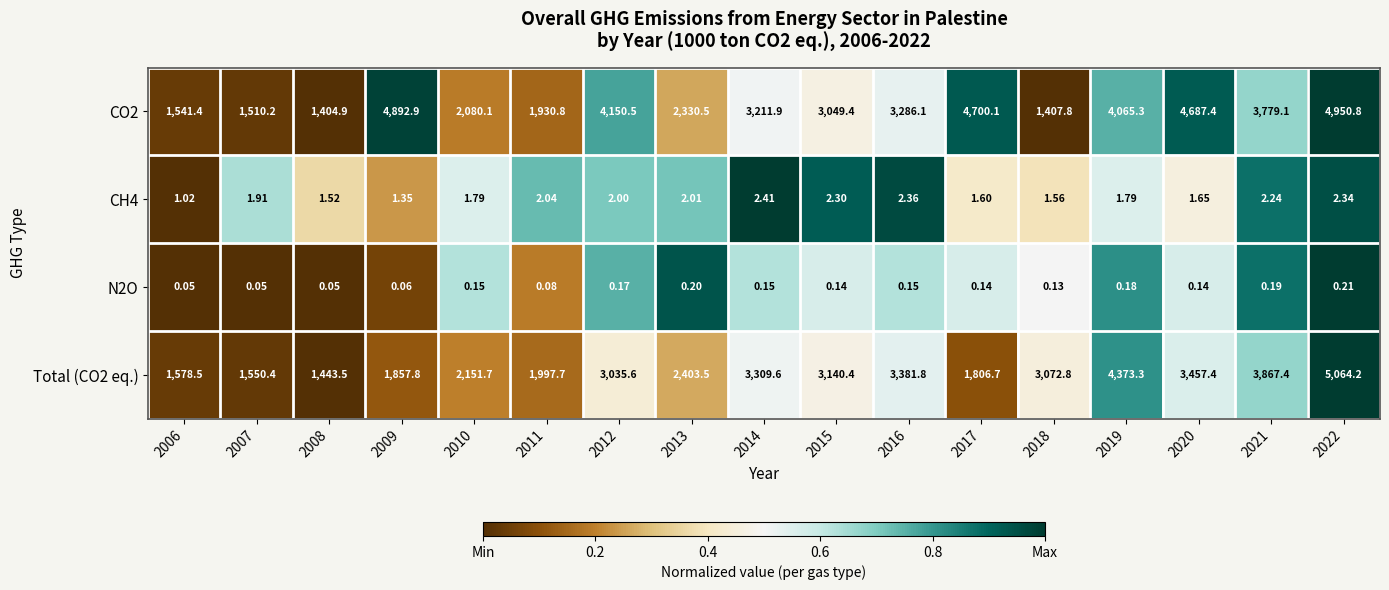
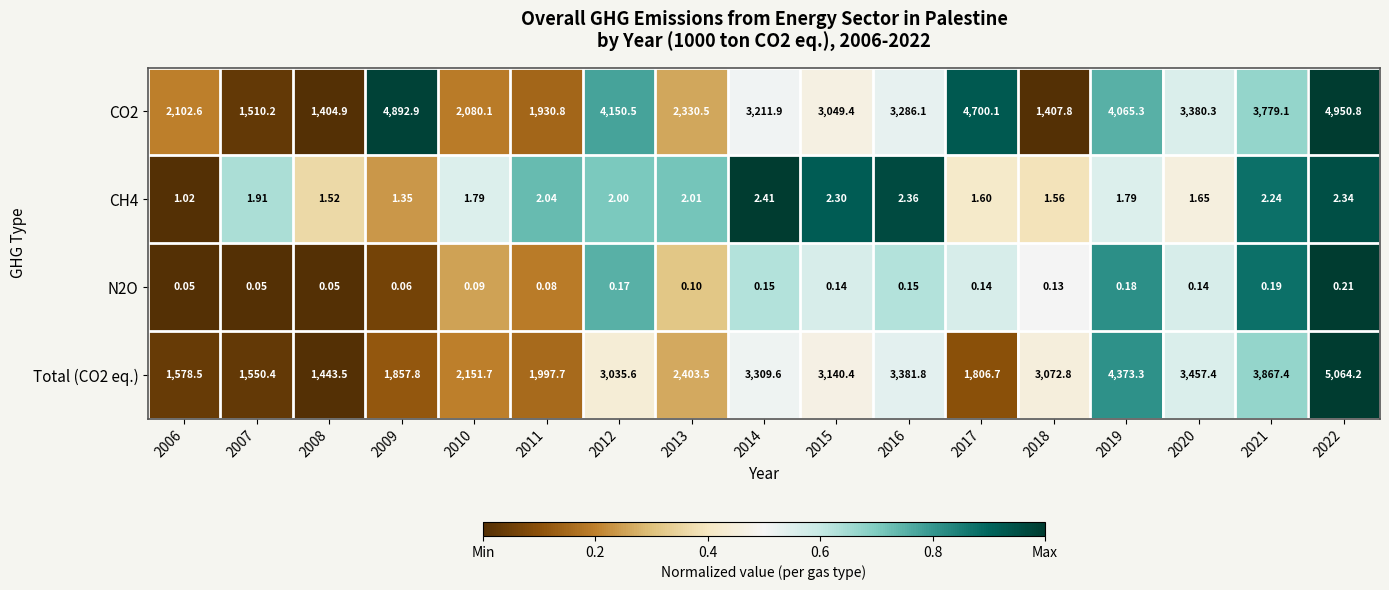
CO2, 2006: 1,541.4 -> 2,102.6
CO2, 2020: 4,687.4 -> 3,380.3
N2O, 2010: 0.15 -> 0.09
N2O, 2013: 0.20 -> 0.10
